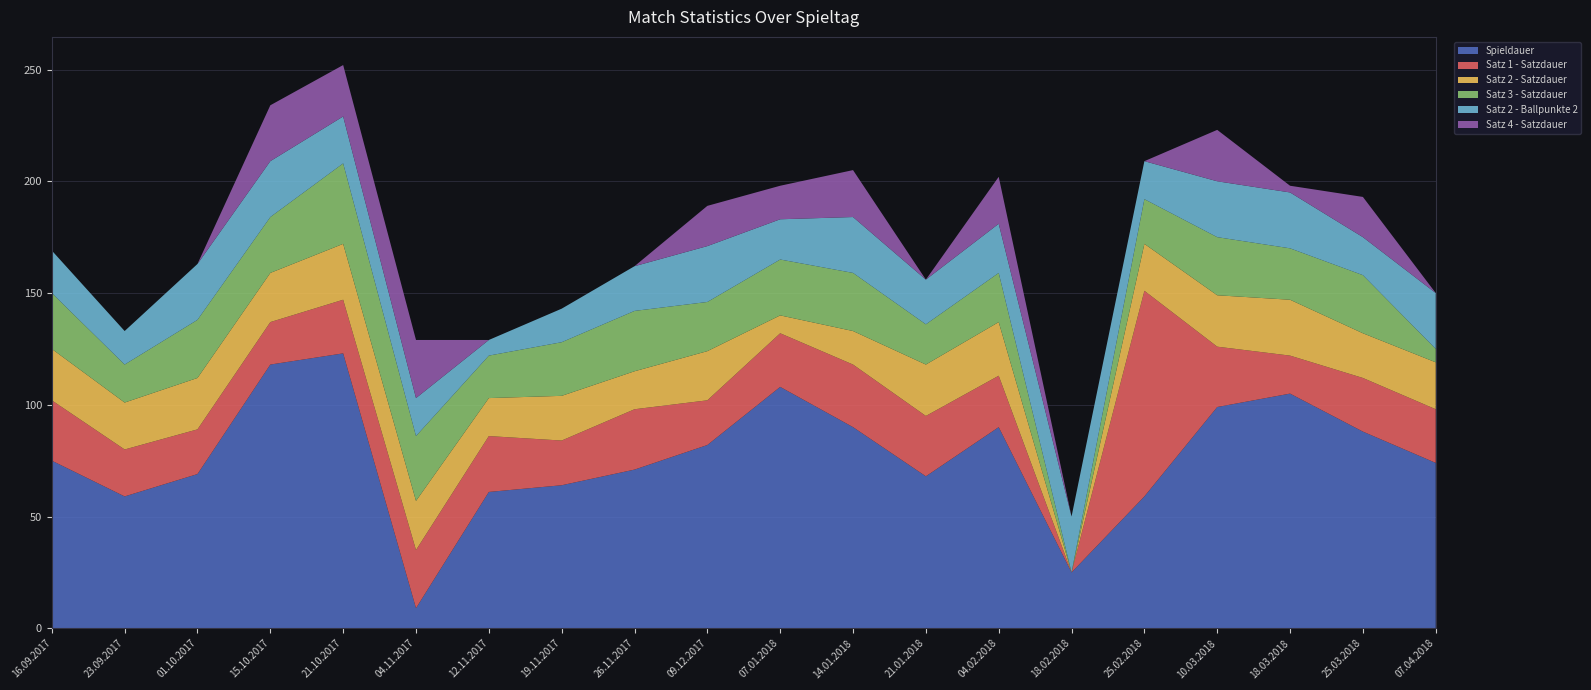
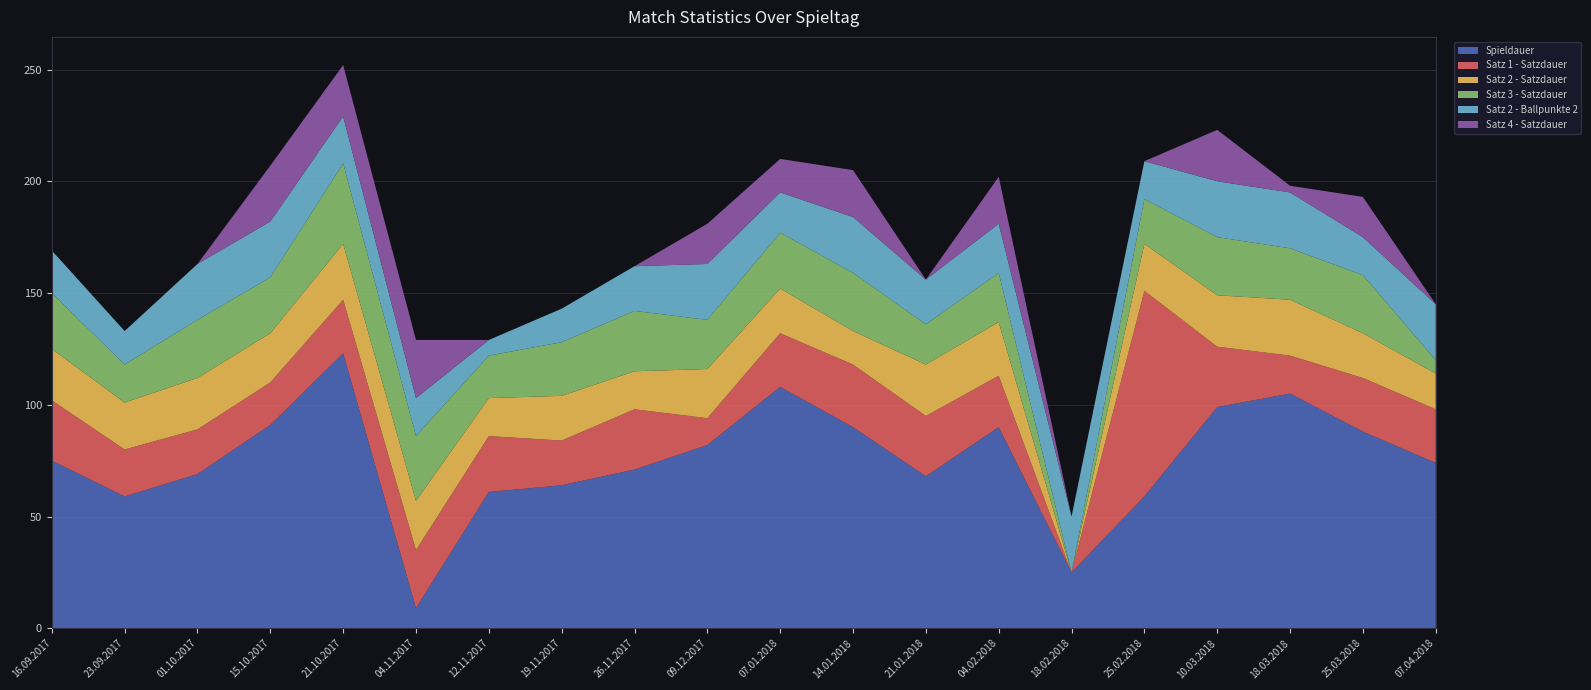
Spieldauer, 15.10.2017: 118 -> 91
Satz 1 - Satzdauer, 09.12.2017: 20 -> 12
Satz 2 - Satzdauer, 07.01.2018: 8 -> 20
Satz 2 - Satzdauer, 07.04.2018: 21 -> 16
